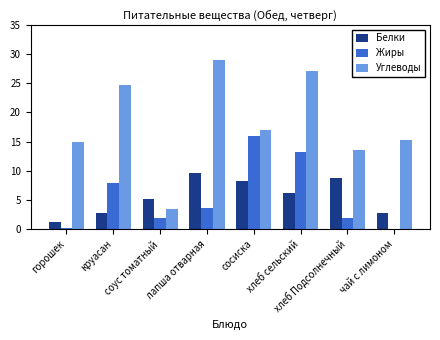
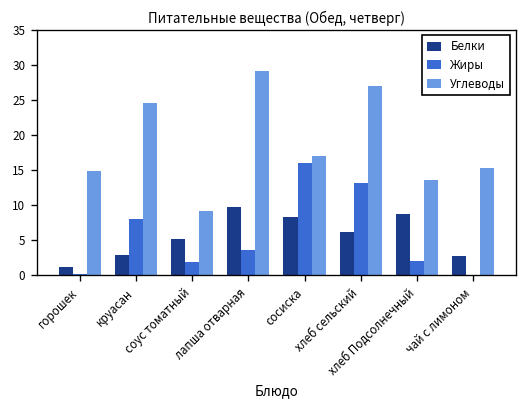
Углеводы, соус томатный: 3 -> 9
